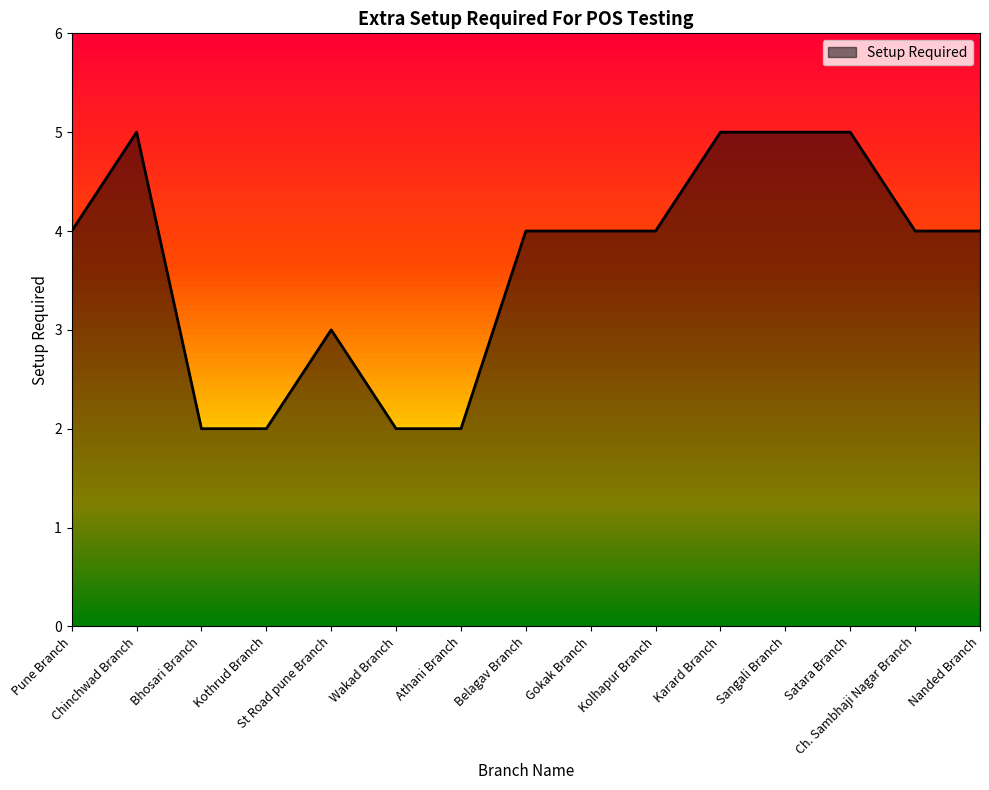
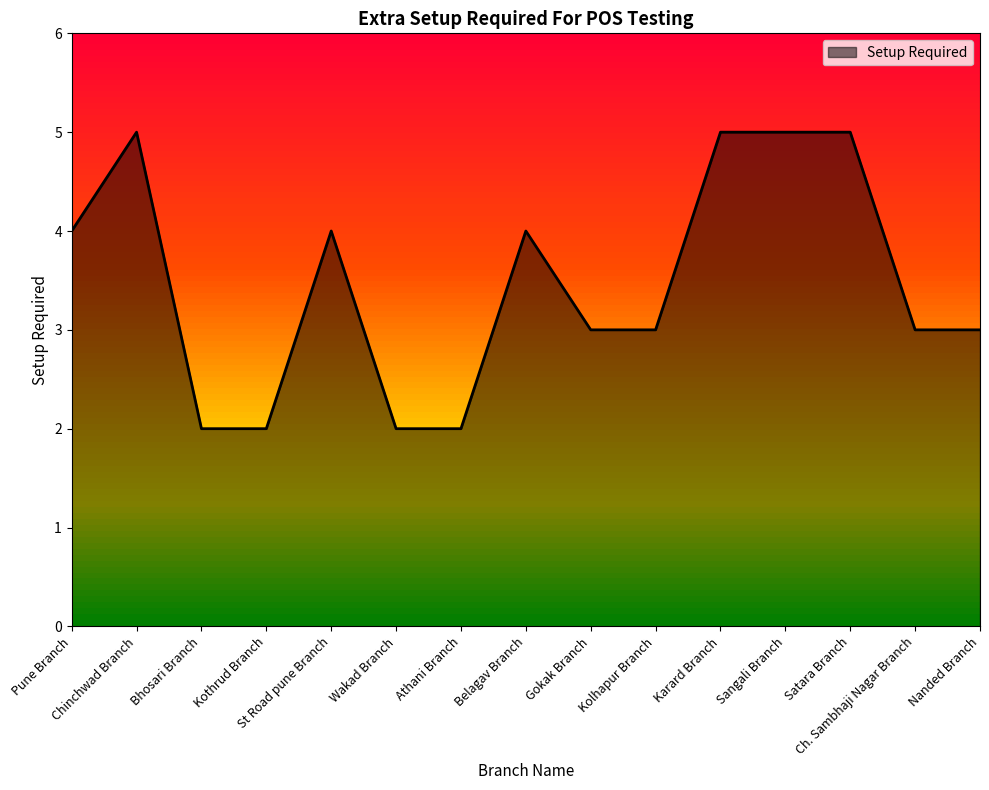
St Road pune Branch: 3 -> 4
Gokak Branch: 4 -> 3
Kolhapur Branch: 4 -> 3
Ch. Sambhaji Nagar Branch: 4 -> 3
Nanded Branch: 4 -> 3
